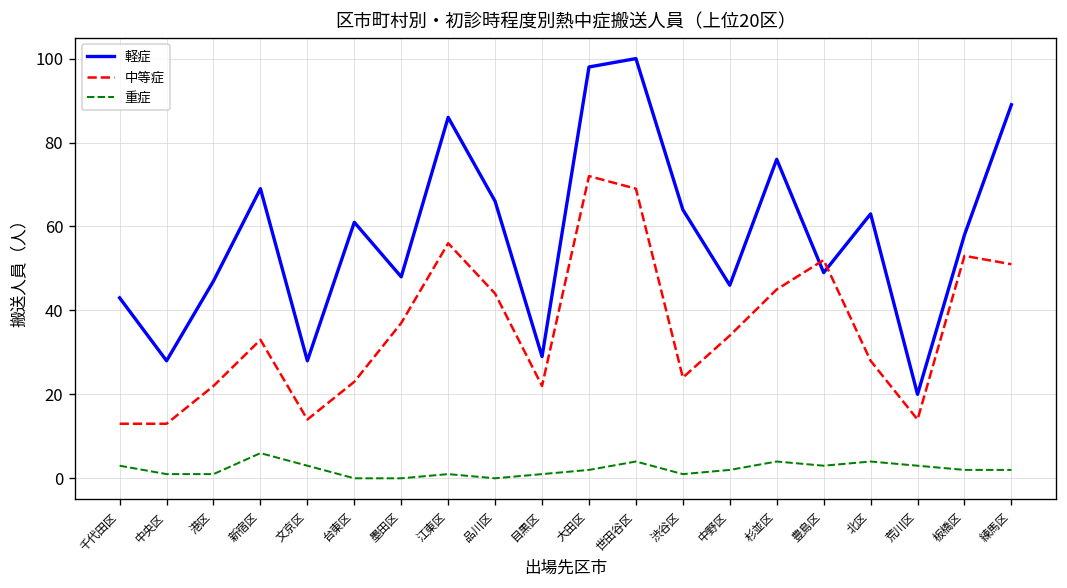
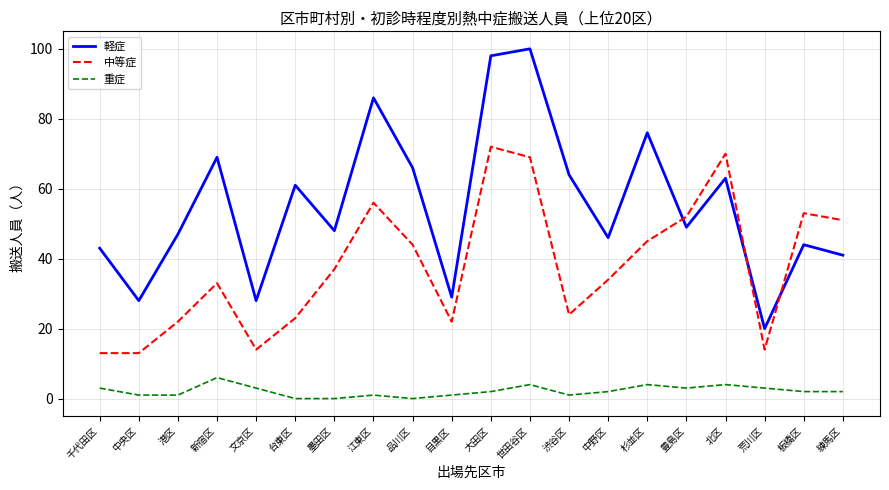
中等症, 北区: 28 -> 70
軽症, 板橋区: 58 -> 44
軽症, 練馬区: 89 -> 41
